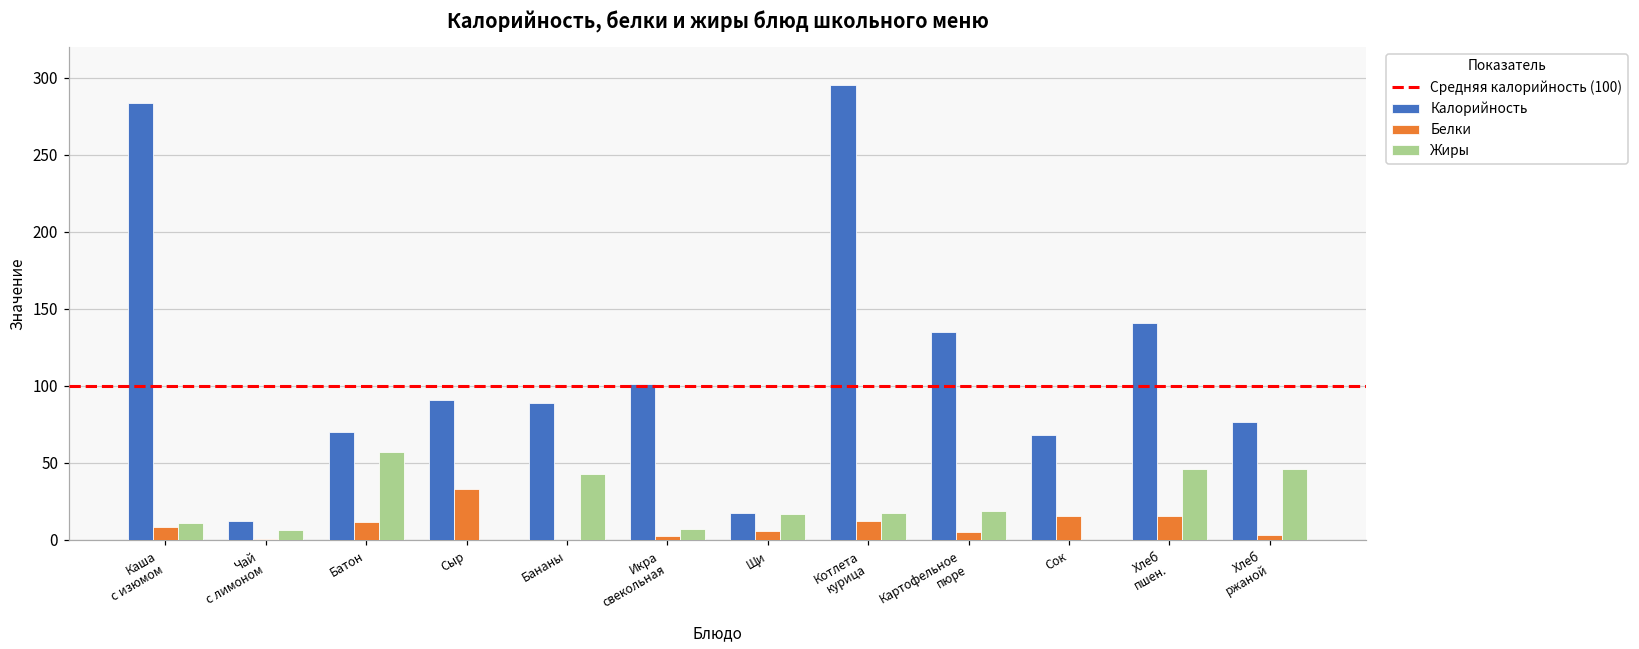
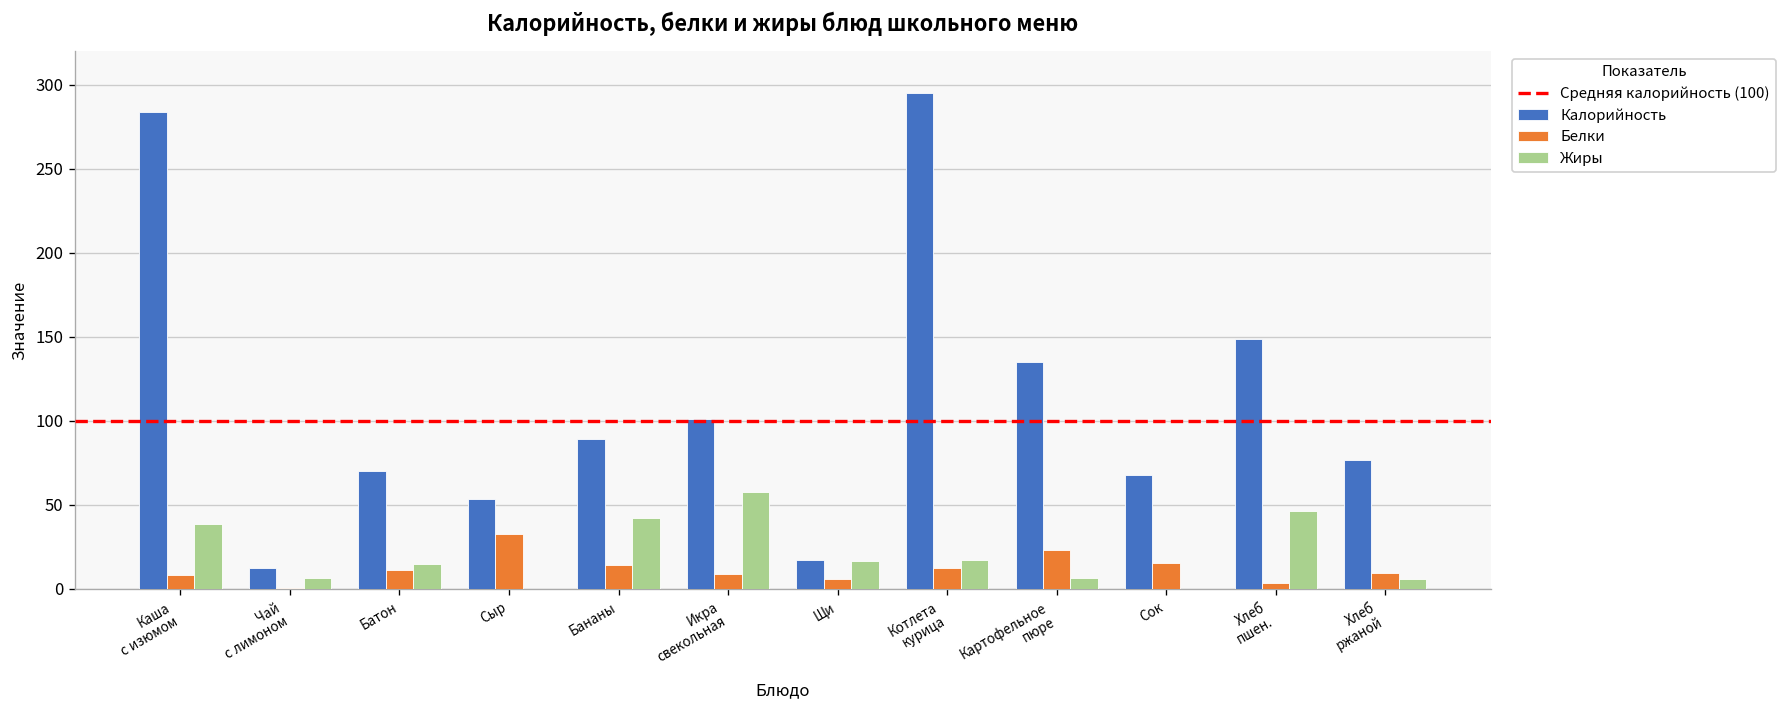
Жиры, Каша с изюмом: 11 -> 38
Жиры, Батон: 57 -> 15
Калорийность, Сыр: 91 -> 54
Белки, Бананы: 0 -> 14
Белки, Икра свекольная: 2 -> 9
Жиры, Икра свекольная: 7 -> 57
Белки, Картофельное пюре: 5 -> 23
Жиры, Картофельное пюре: 19 -> 6
Калорийность, Хлеб пшен.: 141 -> 149
Белки, Хлеб пшен.: 15 -> 3
Белки, Хлеб ржаной: 3 -> 10
Жиры, Хлеб ржаной: 46 -> 6
